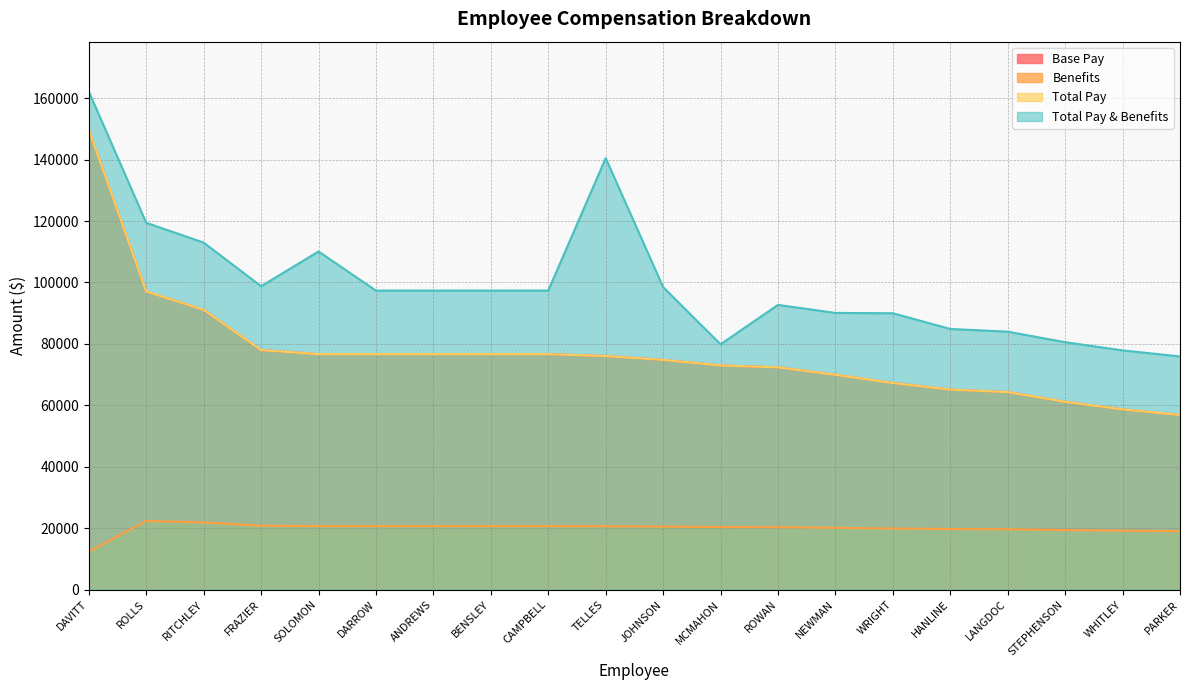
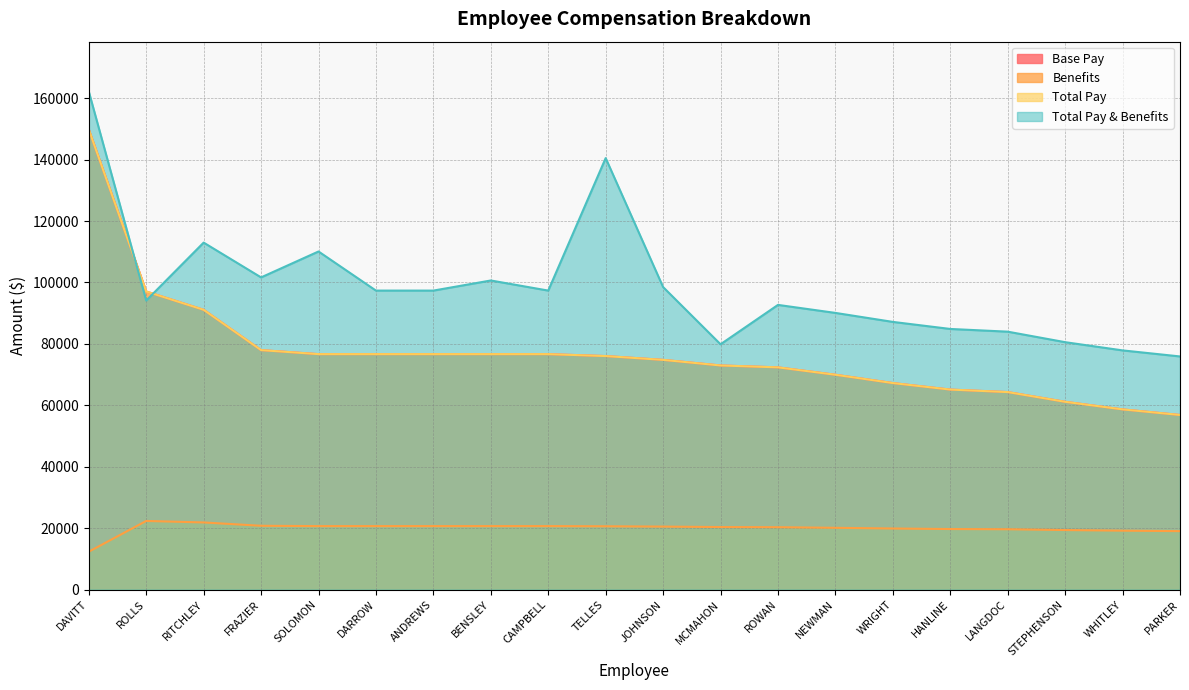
Total Pay & Benefits, ROLLS: 119000 -> 94000
Total Pay & Benefits, FRAZIER: 99000 -> 102000
Total Pay & Benefits, BENSLEY: 97000 -> 101000
Total Pay & Benefits, WRIGHT: 90000 -> 87000
